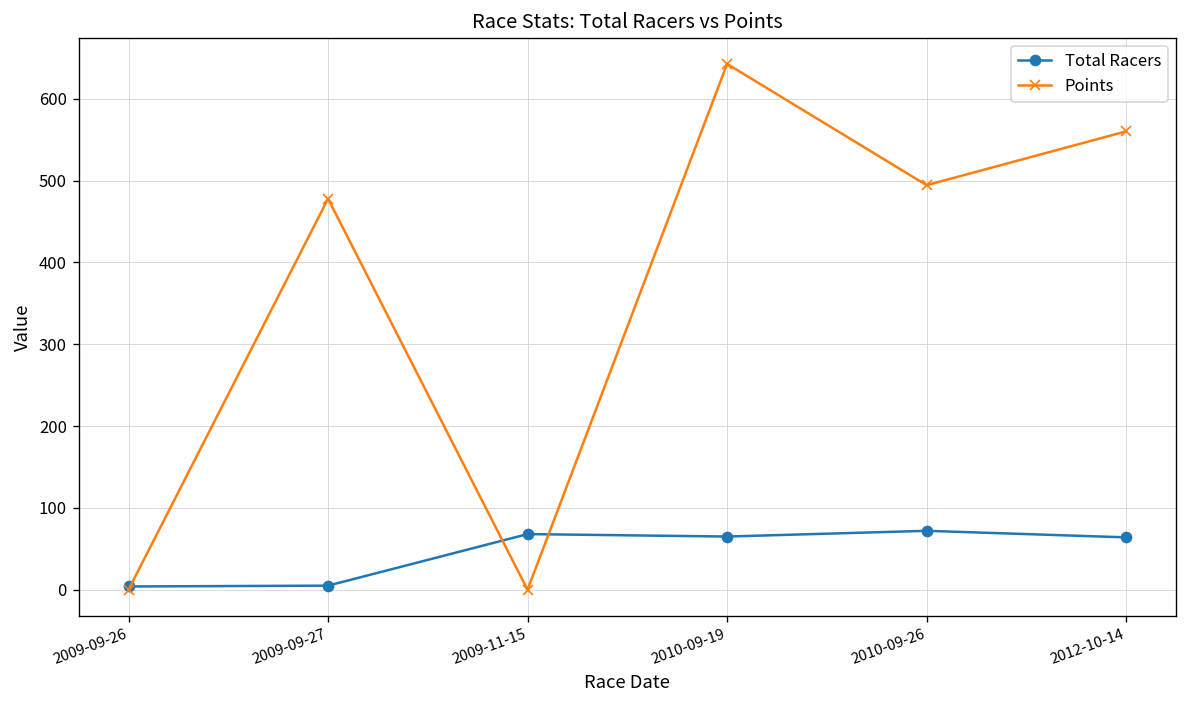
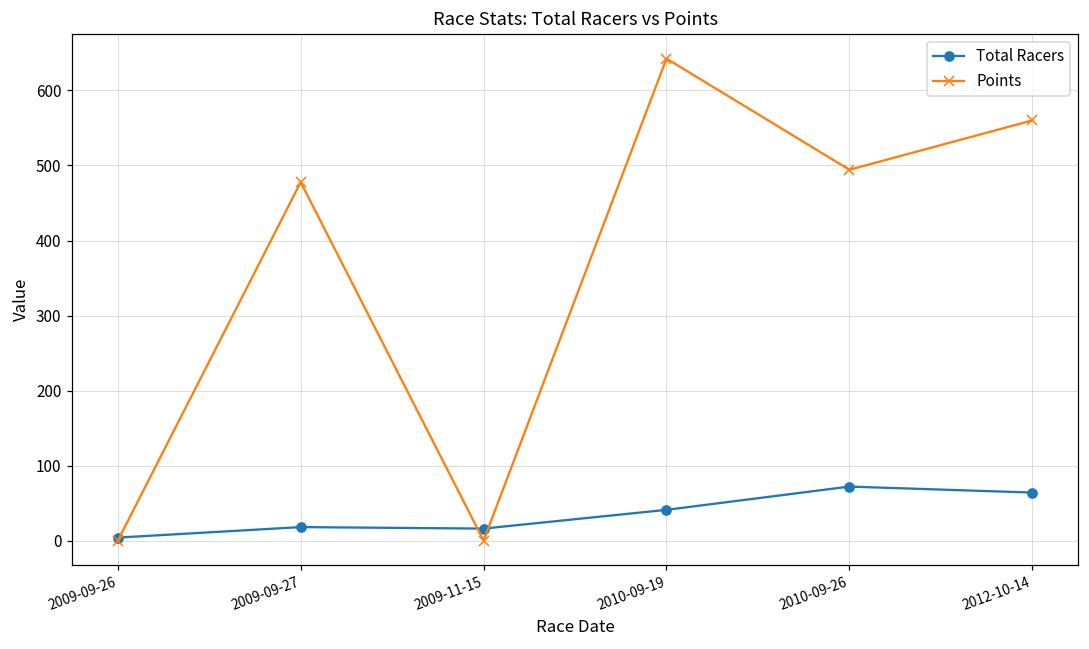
Total Racers, 2009-09-27: 10 -> 20
Total Racers, 2009-11-15: 70 -> 20
Total Racers, 2010-09-19: 70 -> 40
